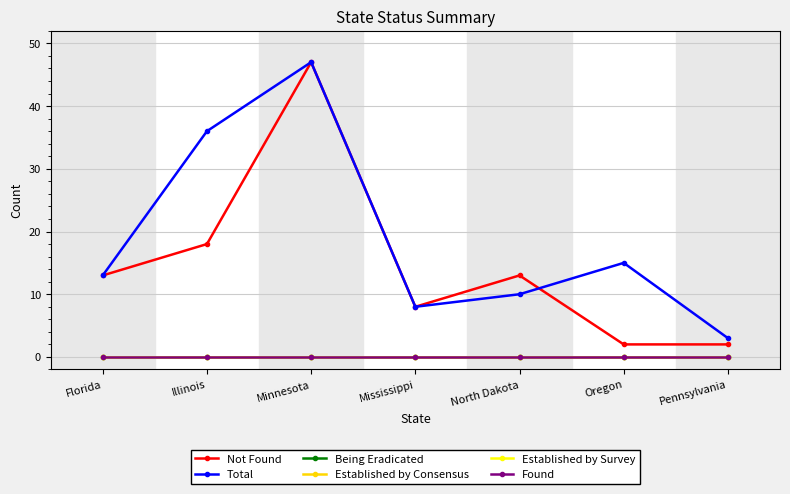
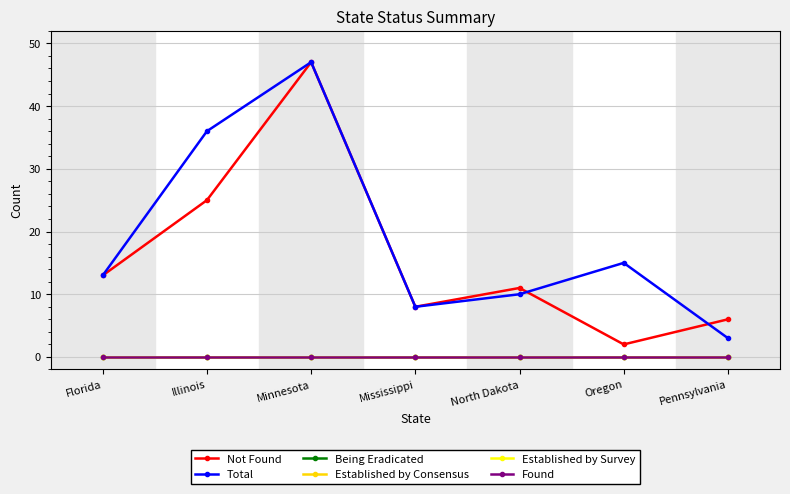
Not Found, Illinois: 18 -> 25
Not Found, North Dakota: 13 -> 11
Not Found, Pennsylvania: 2 -> 6
